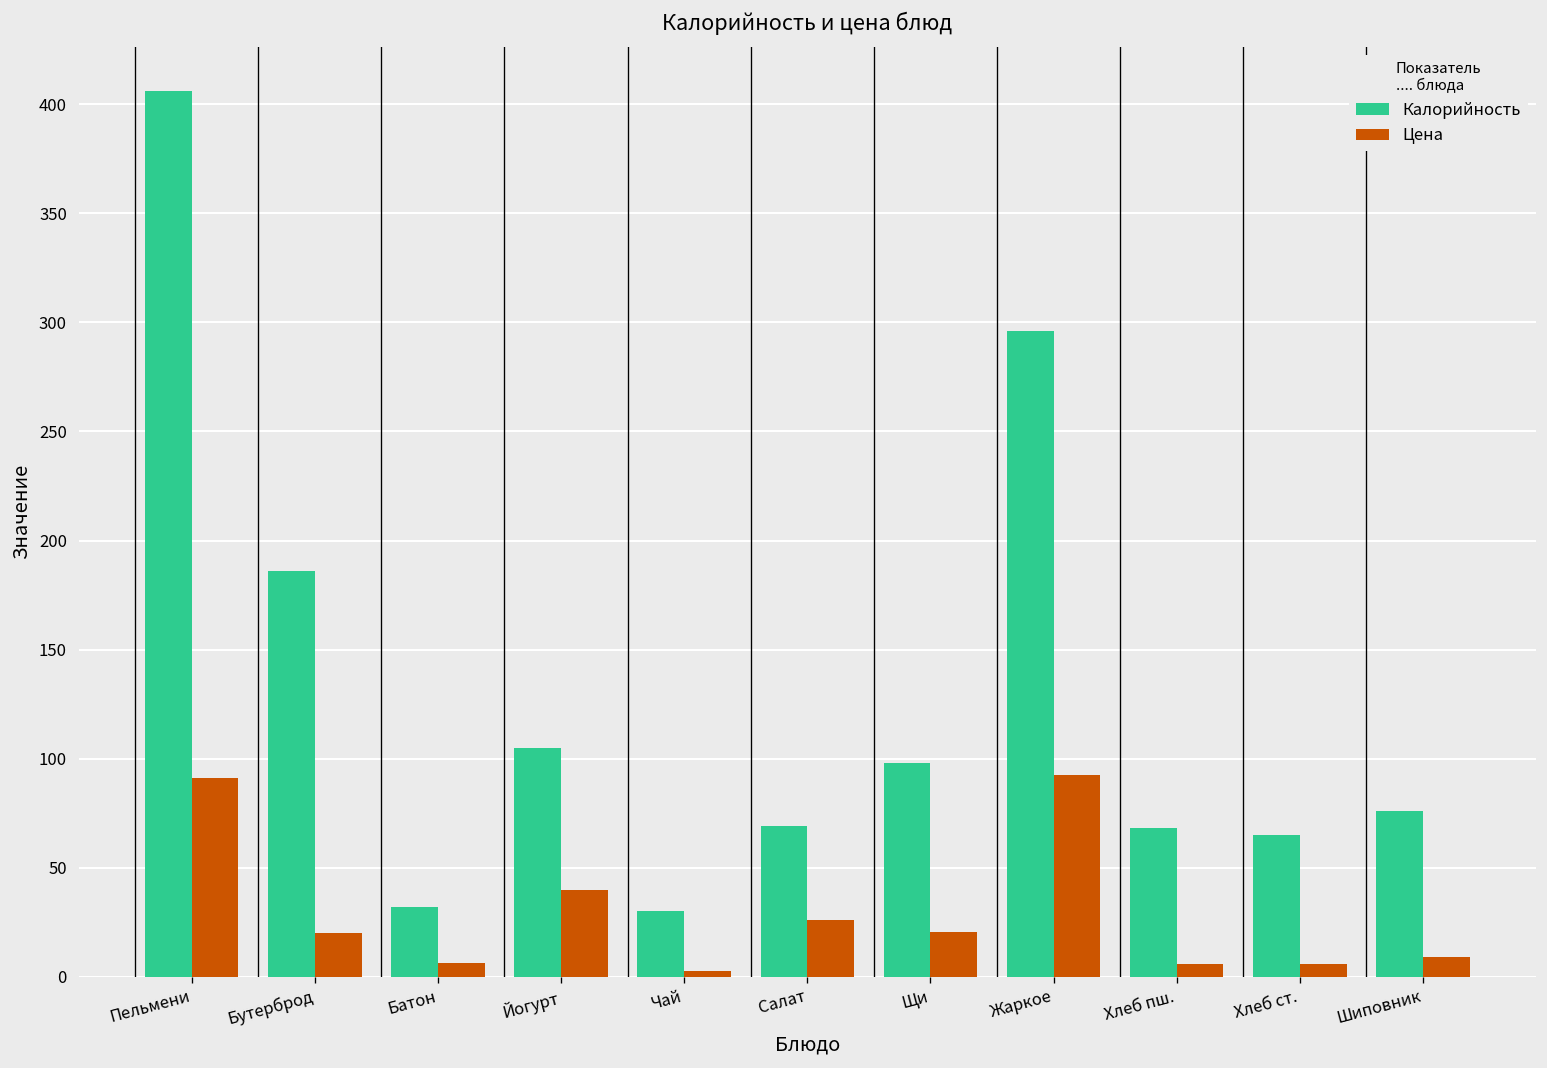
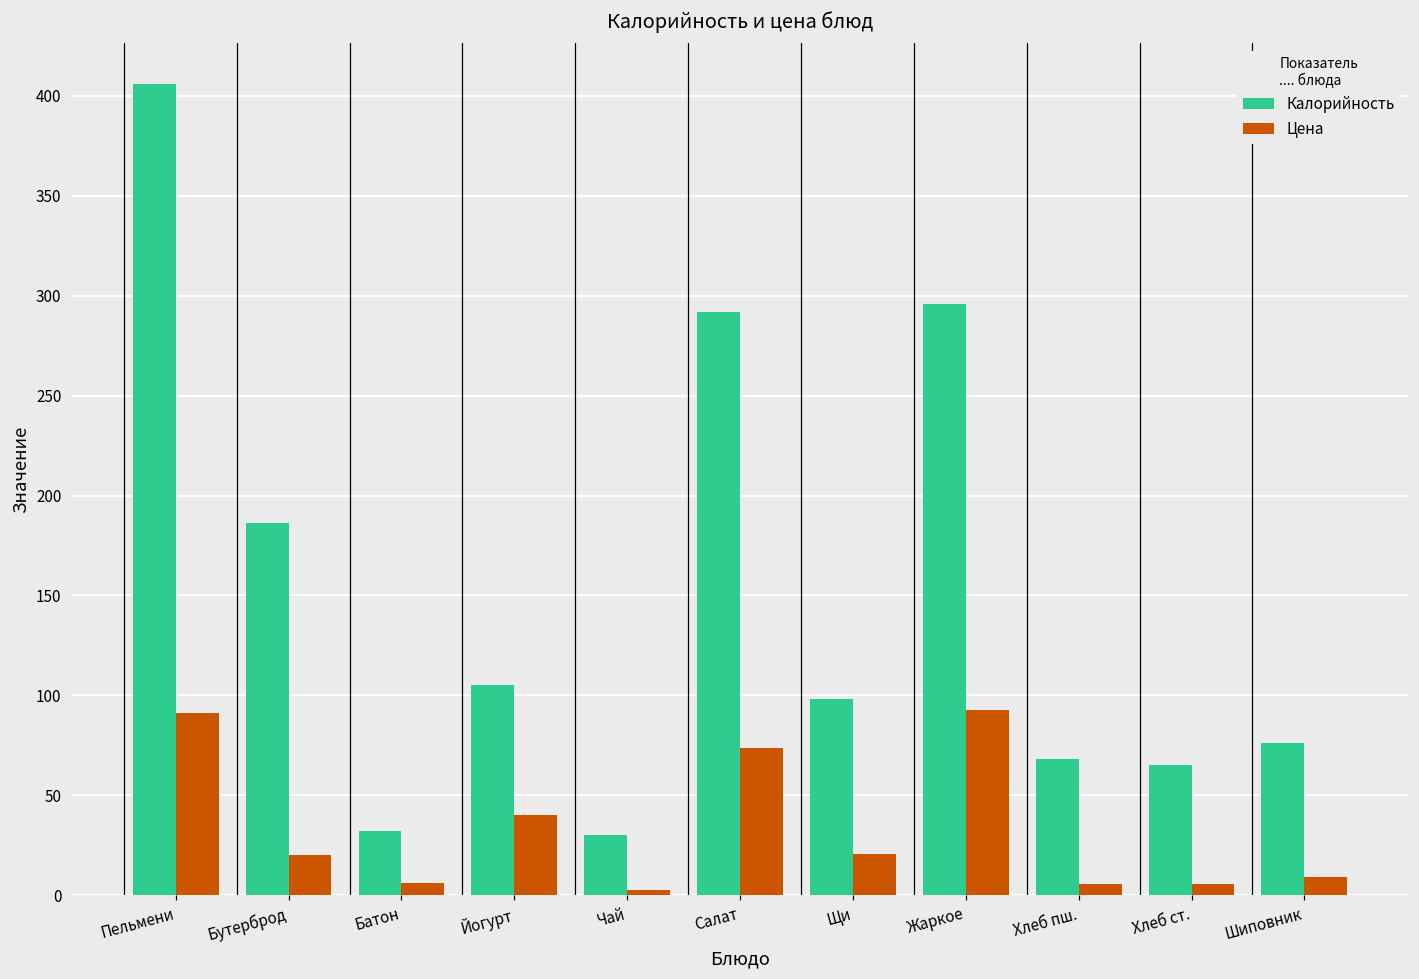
Калорийность, Салат: 69 -> 292
Цена, Салат: 26 -> 74
